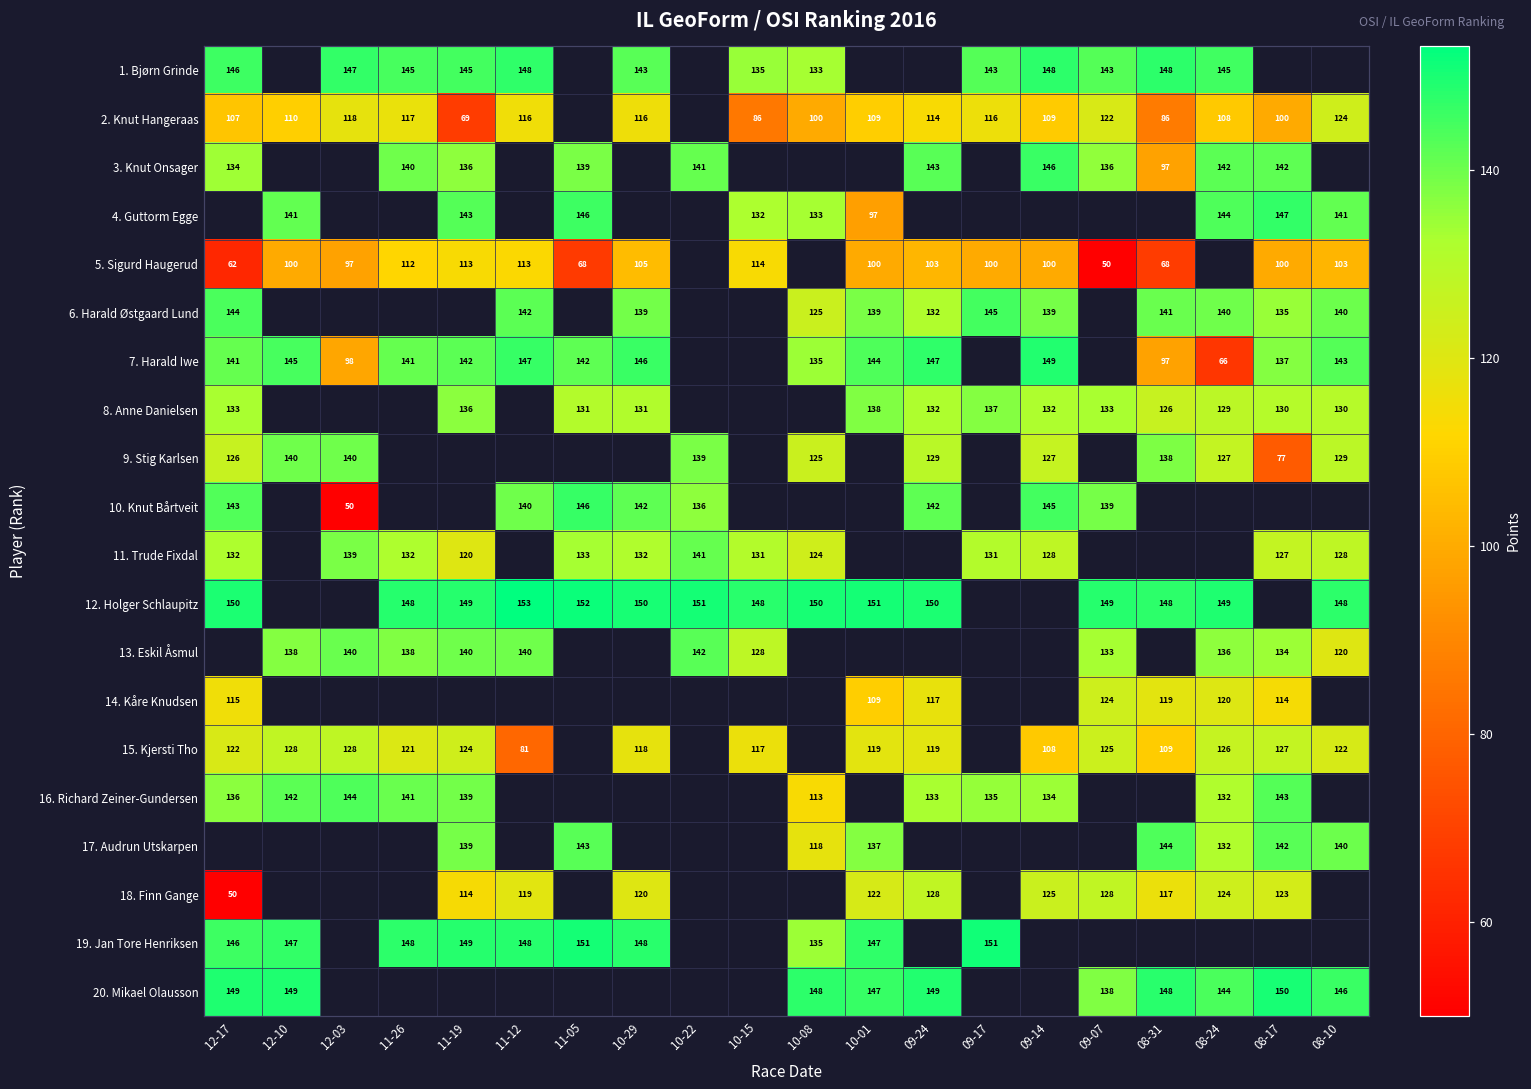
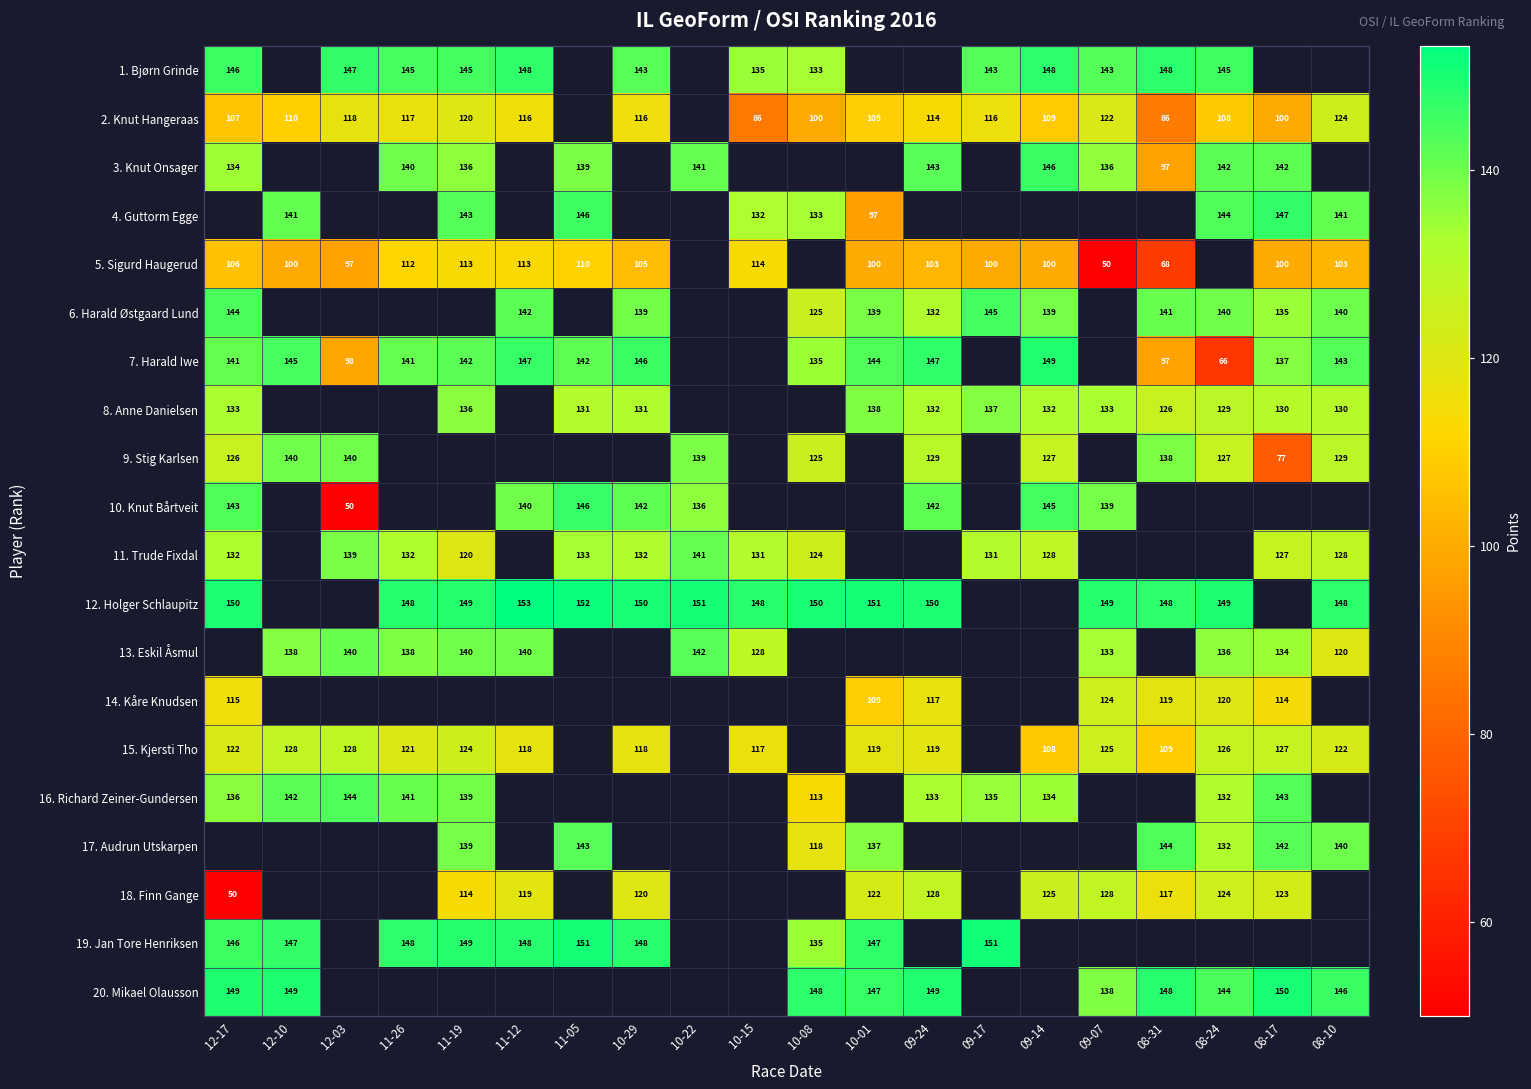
2. Knut Hangeraas, 11-19: 69 -> 120
5. Sigurd Haugerud, 12-17: 62 -> 106
5. Sigurd Haugerud, 11-05: 68 -> 110
15. Kjersti Tho, 11-12: 81 -> 118
